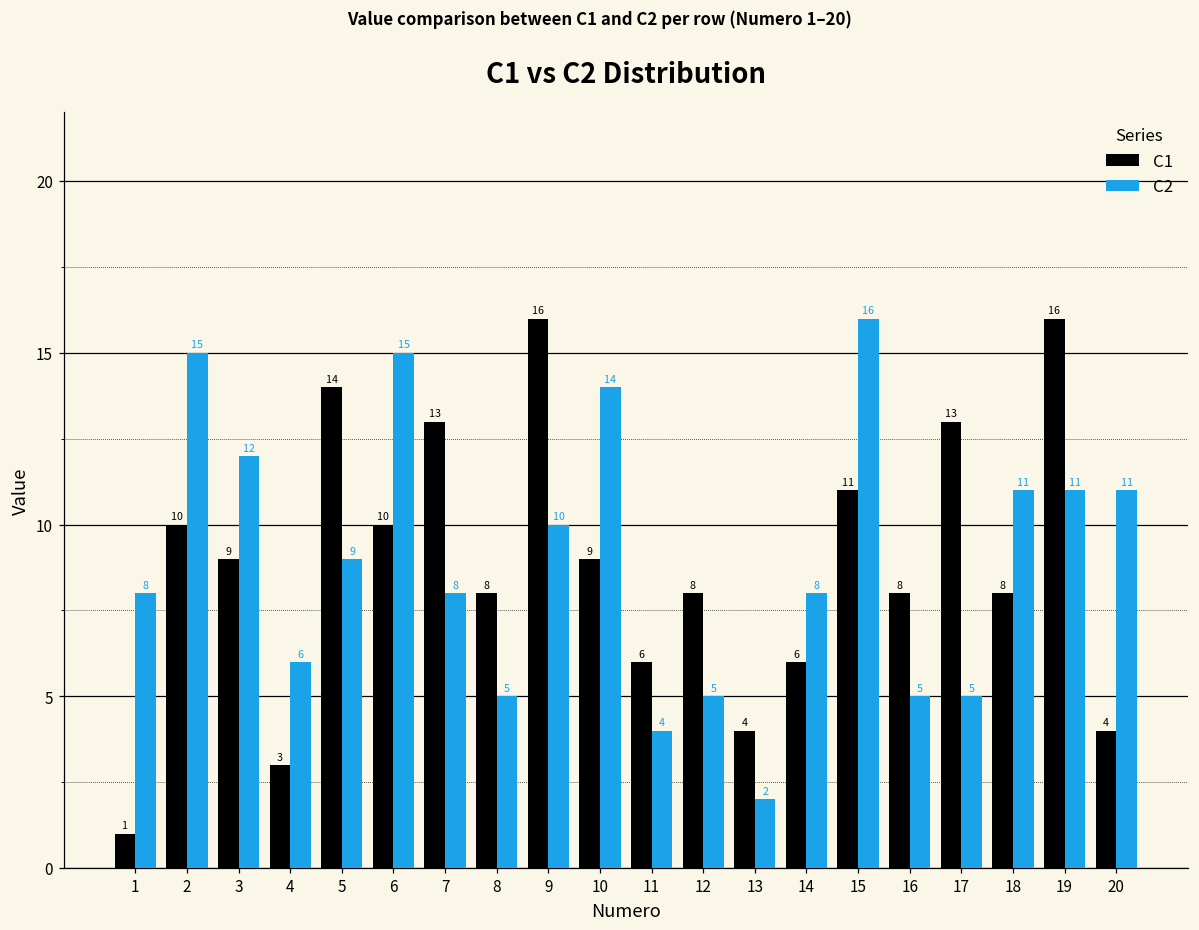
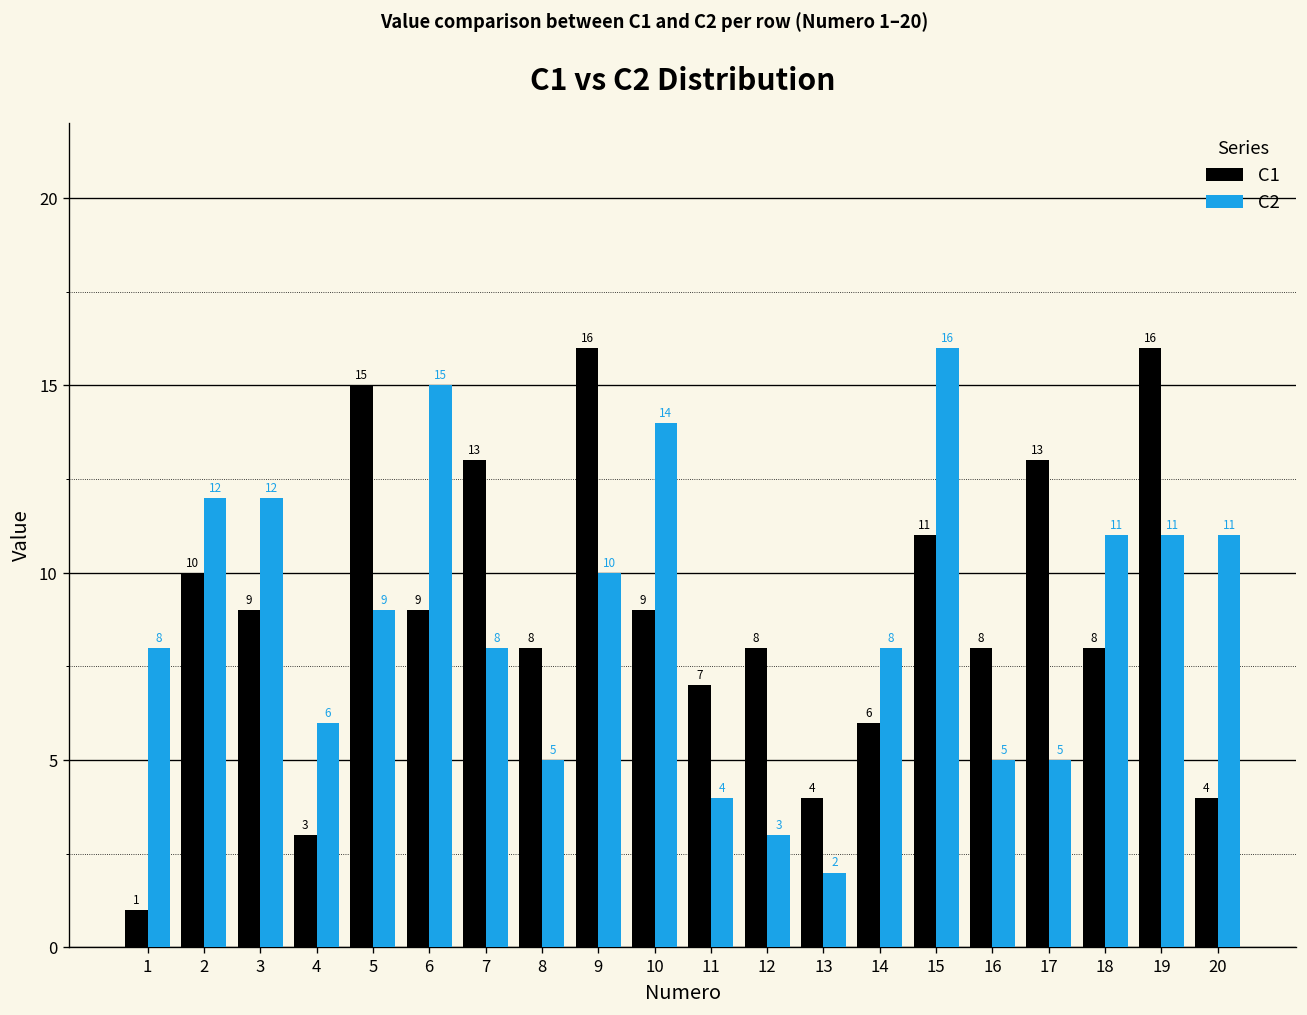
C2, 2: 15 -> 12
C1, 5: 14 -> 15
C1, 6: 10 -> 9
C1, 11: 6 -> 7
C2, 12: 5 -> 3
